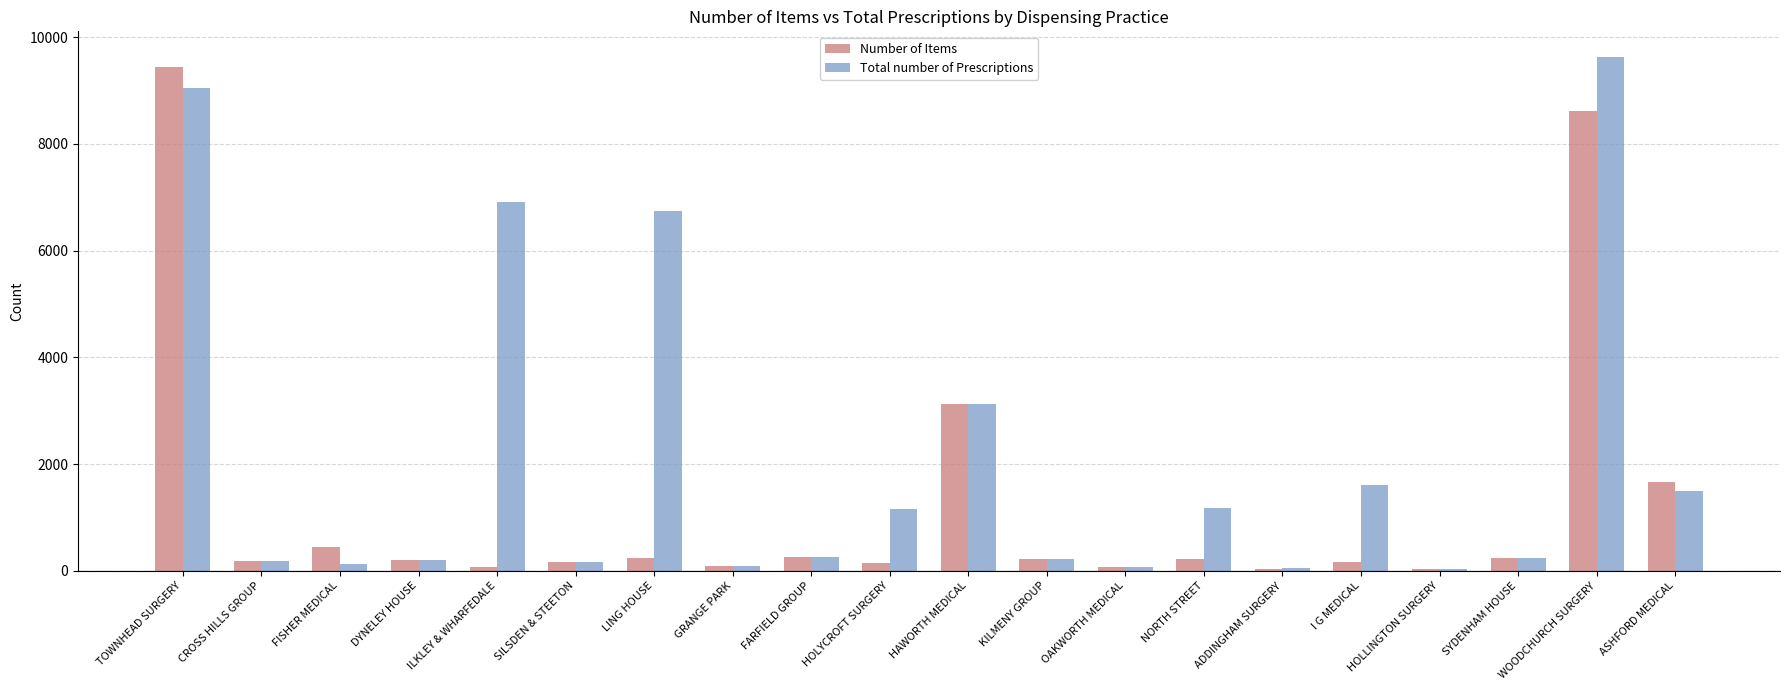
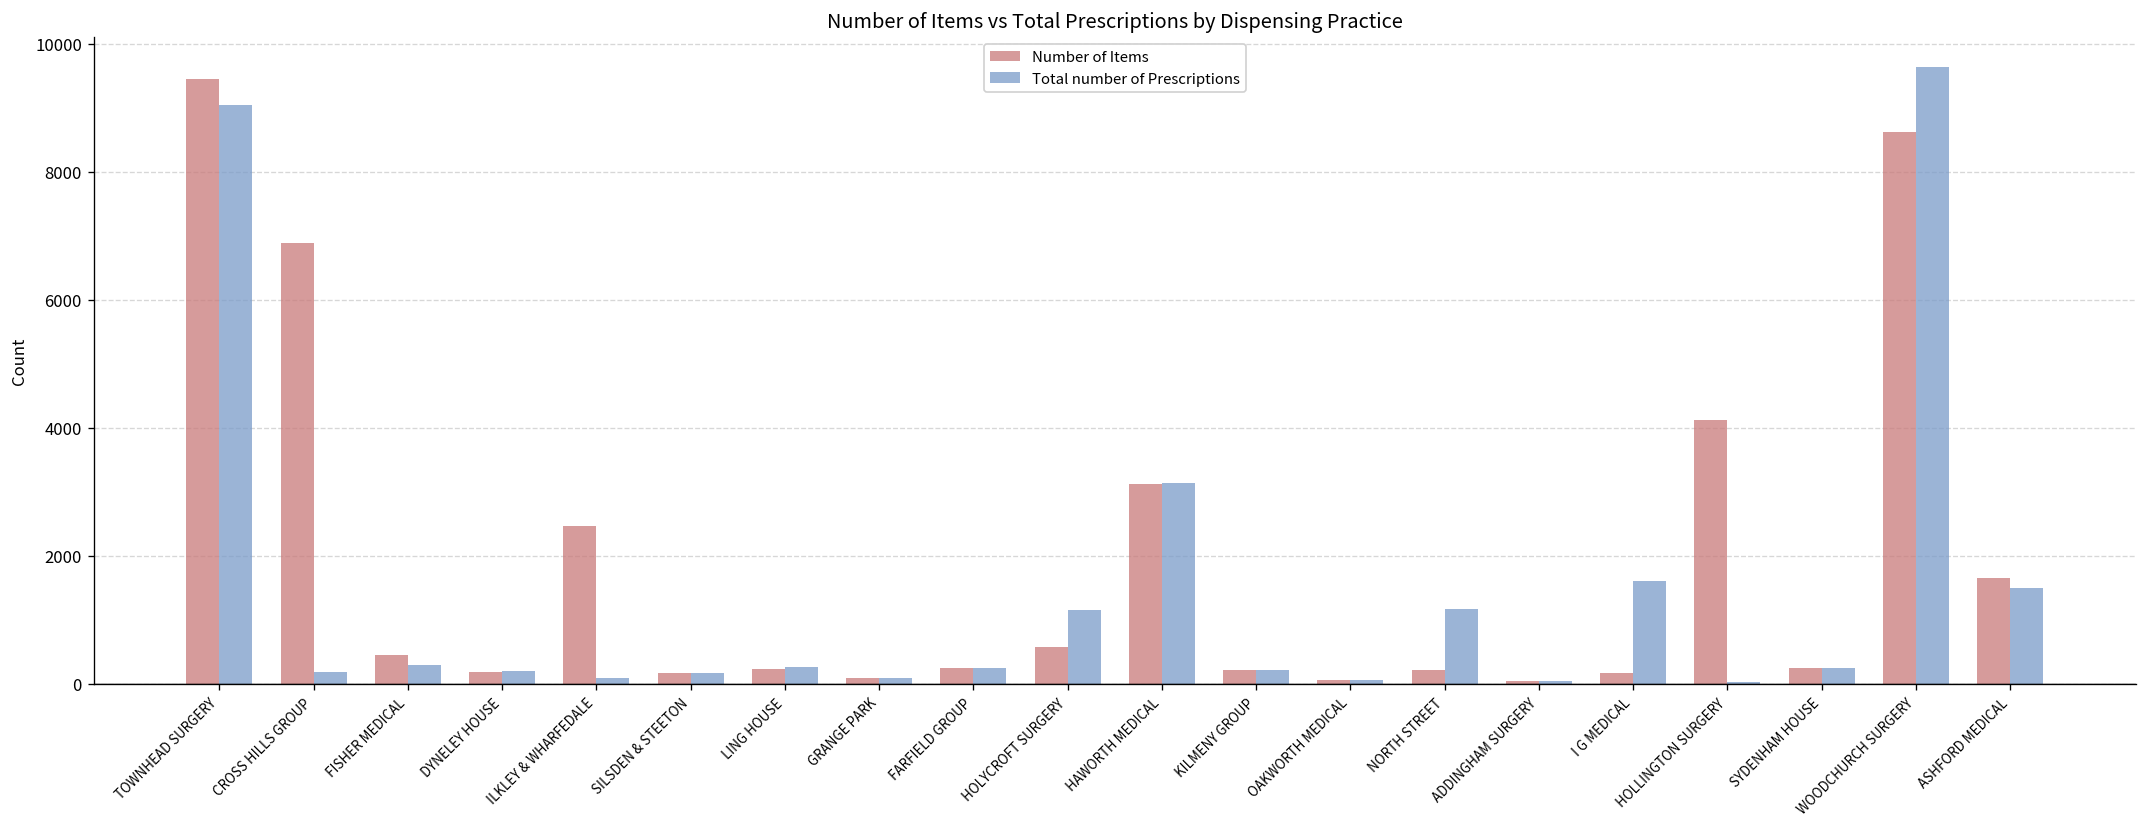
Number of Items, CROSS HILLS GROUP: 200 -> 6900
Total number of Prescriptions, FISHER MEDICAL: 100 -> 300
Number of Items, ILKLEY & WHARFEDALE: 100 -> 2500
Total number of Prescriptions, ILKLEY & WHARFEDALE: 6900 -> 100
Total number of Prescriptions, LING HOUSE: 6700 -> 300
Number of Items, HOLYCROFT SURGERY: 100 -> 600
Number of Items, HOLLINGTON SURGERY: 0 -> 4100
